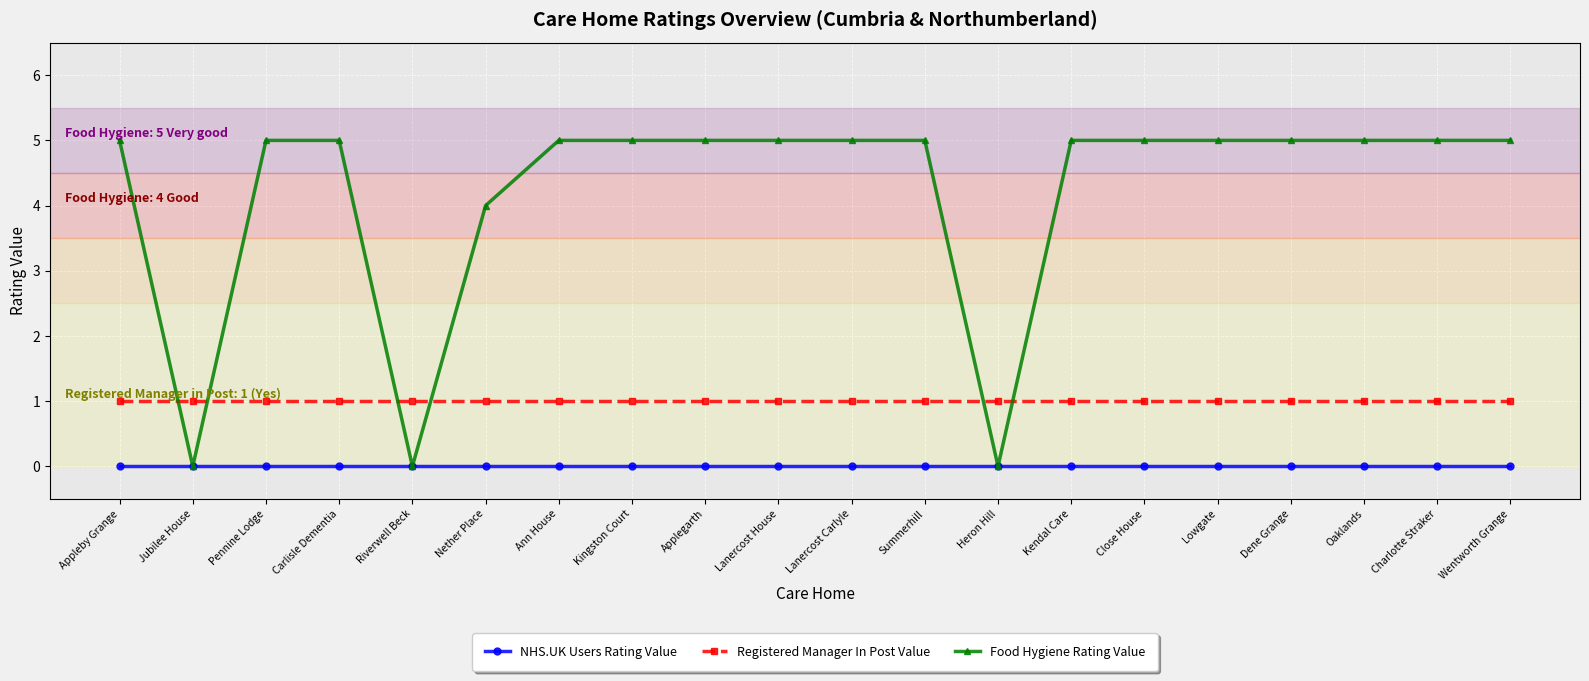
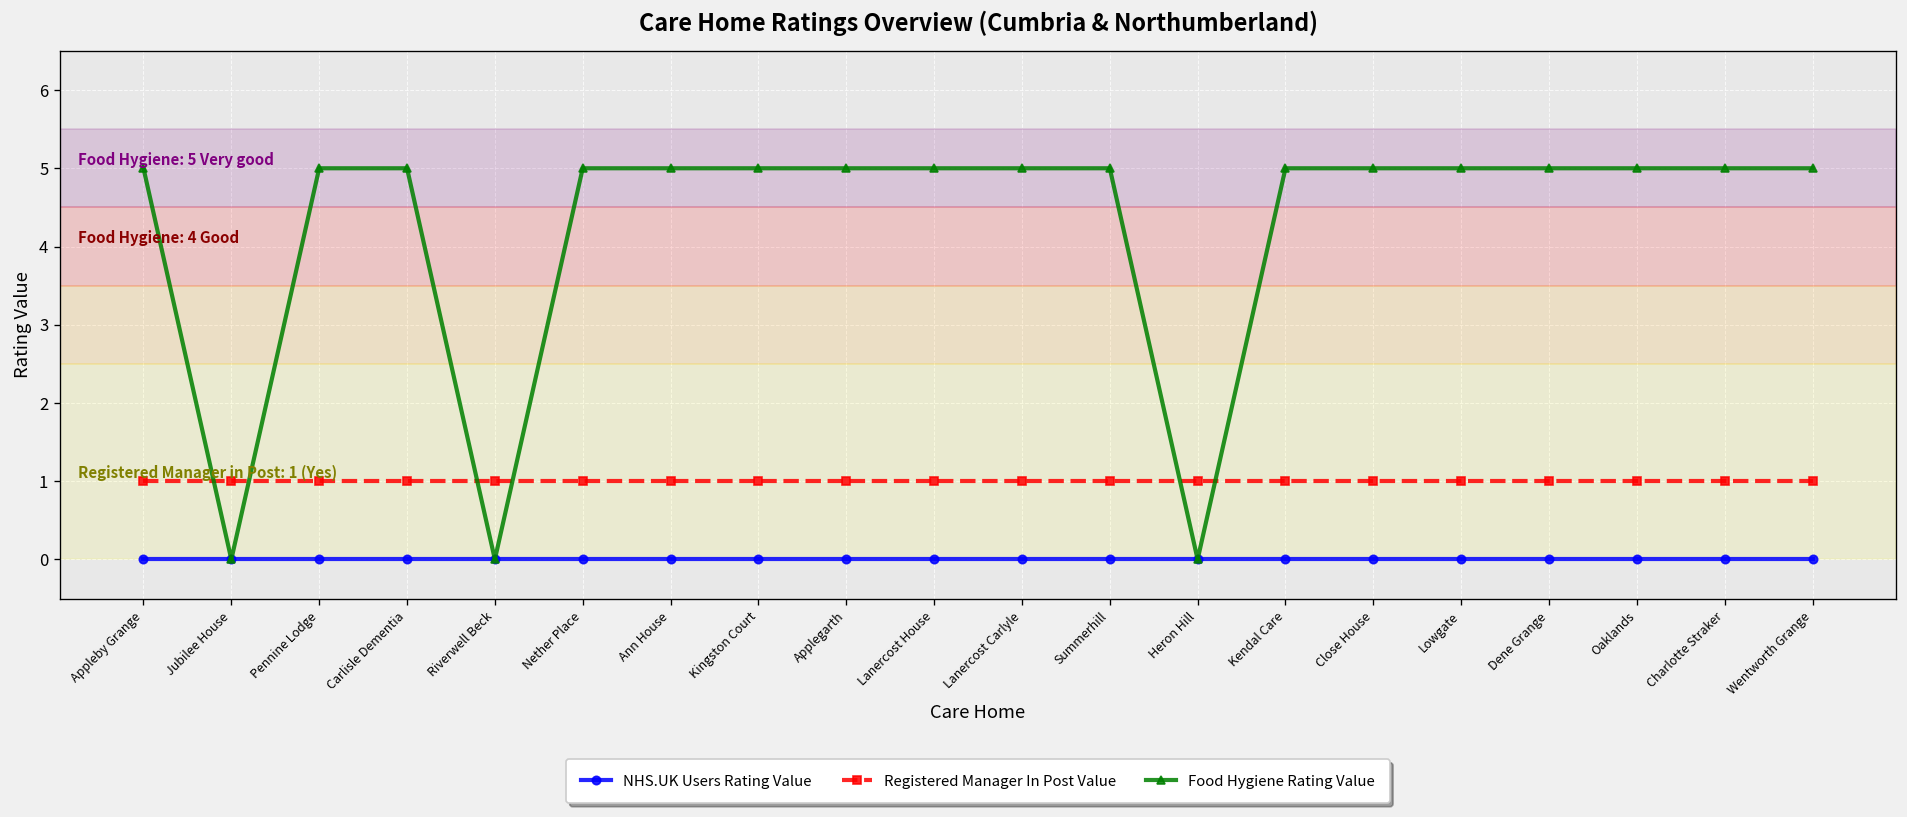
Food Hygiene Rating Value, Nether Place: 4 -> 5
